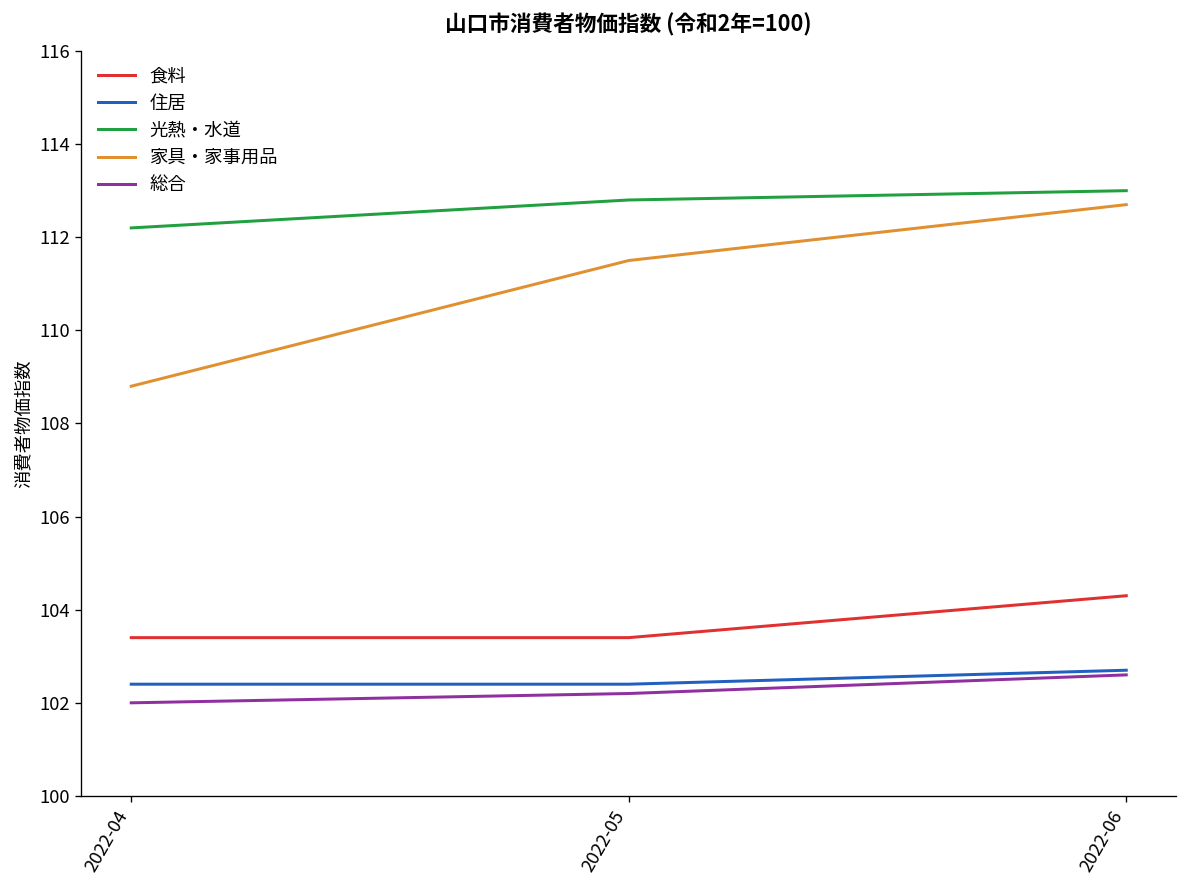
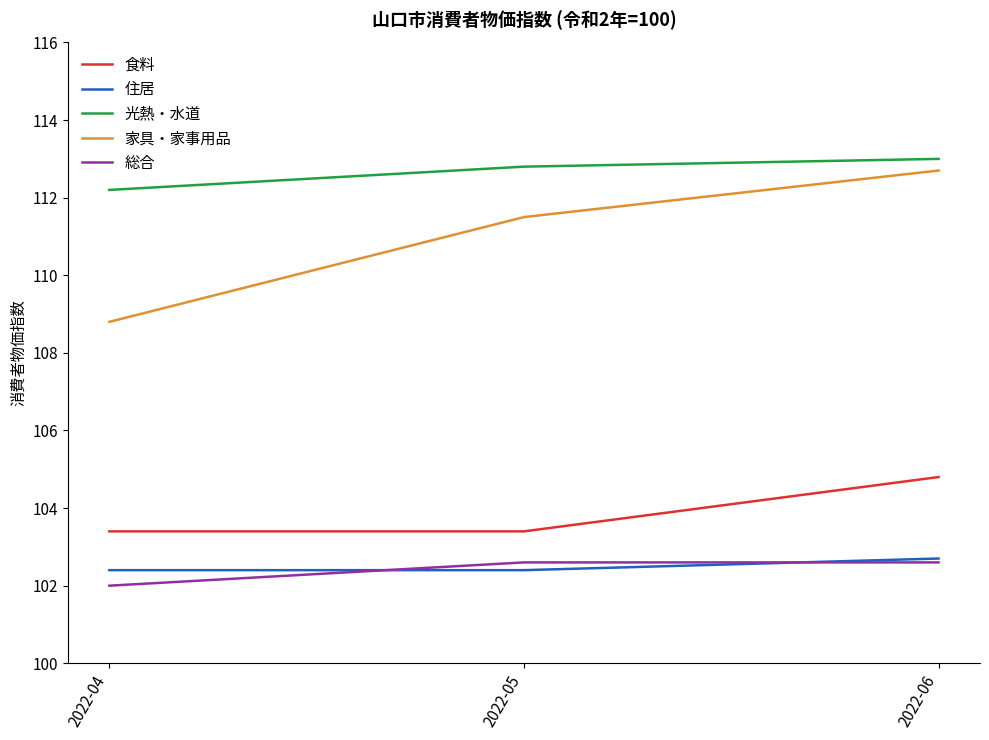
総合, 2022-05: 102.2 -> 102.6
食料, 2022-06: 104.3 -> 104.8
